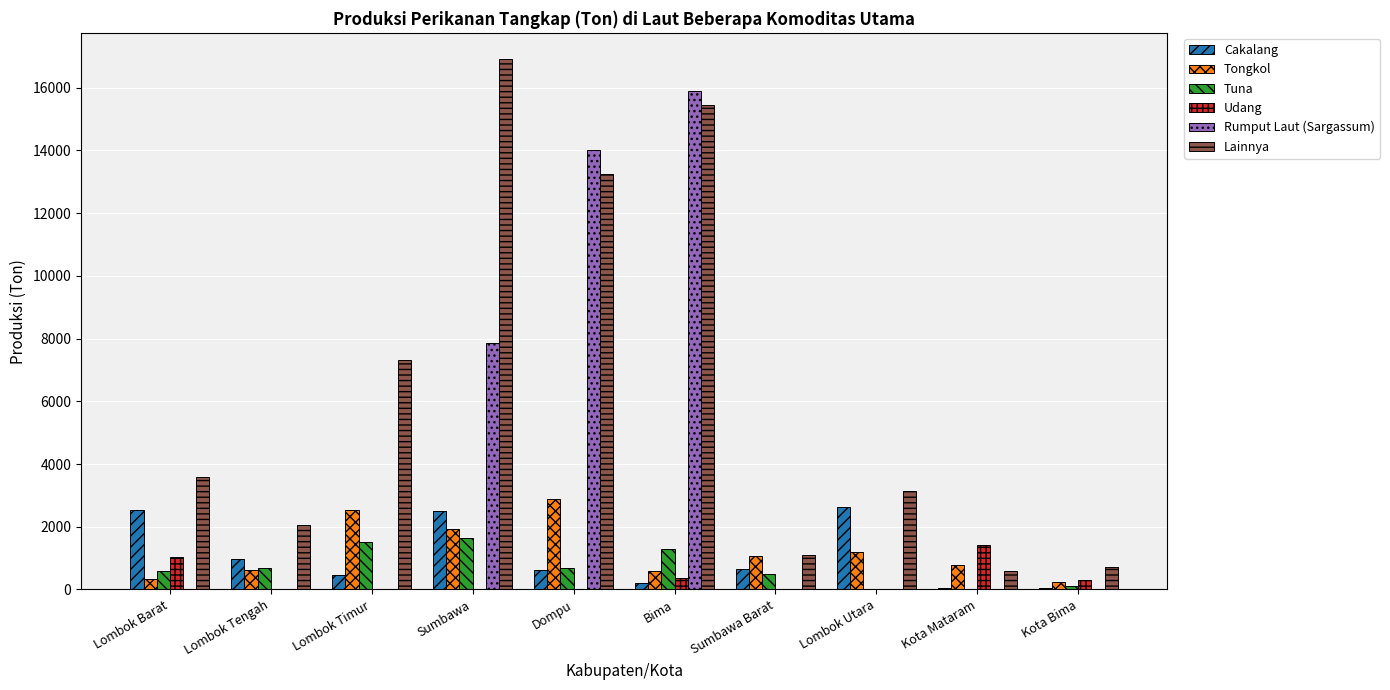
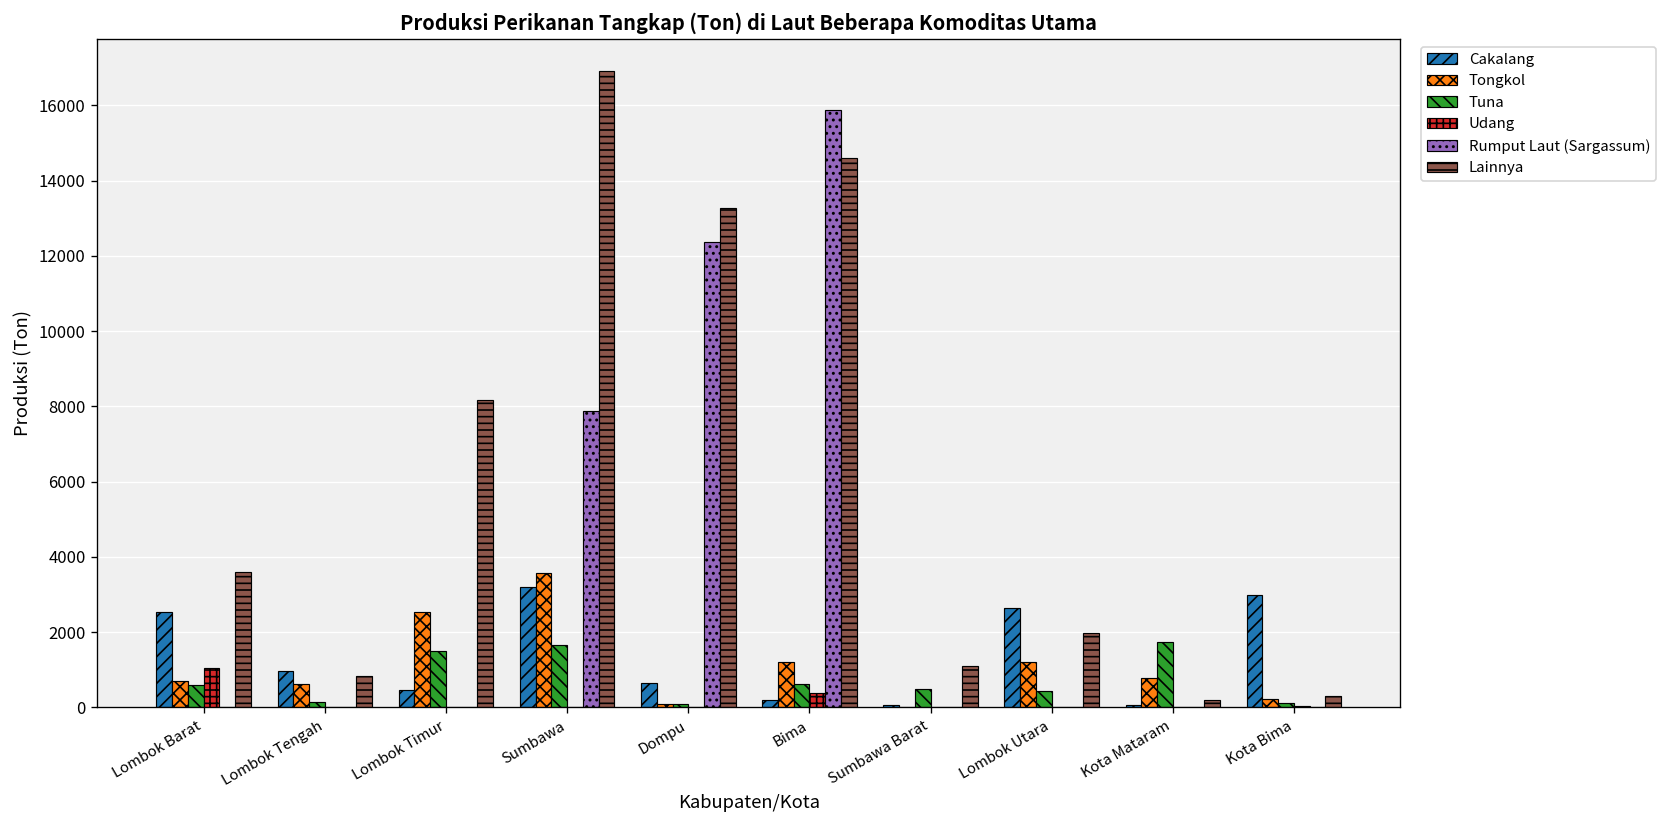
Tongkol, Lombok Barat: 300 -> 700
Tuna, Lombok Tengah: 700 -> 100
Lainnya, Lombok Tengah: 2100 -> 800
Lainnya, Lombok Timur: 7300 -> 8200
Cakalang, Sumbawa: 2500 -> 3200
Tongkol, Sumbawa: 1900 -> 3600
Tongkol, Dompu: 2900 -> 100
Tuna, Dompu: 700 -> 100
Rumput Laut (Sargassum), Dompu: 14000 -> 12400
Tongkol, Bima: 600 -> 1200
Tuna, Bima: 1300 -> 600
Lainnya, Bima: 15500 -> 14600
Cakalang, Sumbawa Barat: 600 -> 100
Tongkol, Sumbawa Barat: 1100 -> 0
Tuna, Lombok Utara: 0 -> 400
Lainnya, Lombok Utara: 3100 -> 2000
Tuna, Kota Mataram: 0 -> 1700
Udang, Kota Mataram: 1400 -> 0
Lainnya, Kota Mataram: 600 -> 200
Cakalang, Kota Bima: 100 -> 3000
Udang, Kota Bima: 300 -> 0
Lainnya, Kota Bima: 700 -> 300
